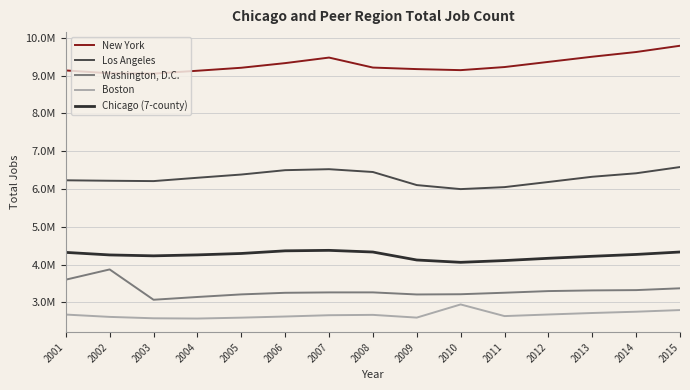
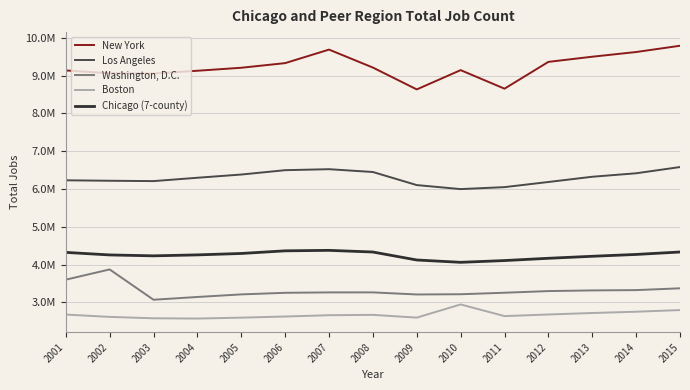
New York, 2007: 9500000 -> 9700000
New York, 2009: 9200000 -> 8600000
New York, 2011: 9200000 -> 8700000
